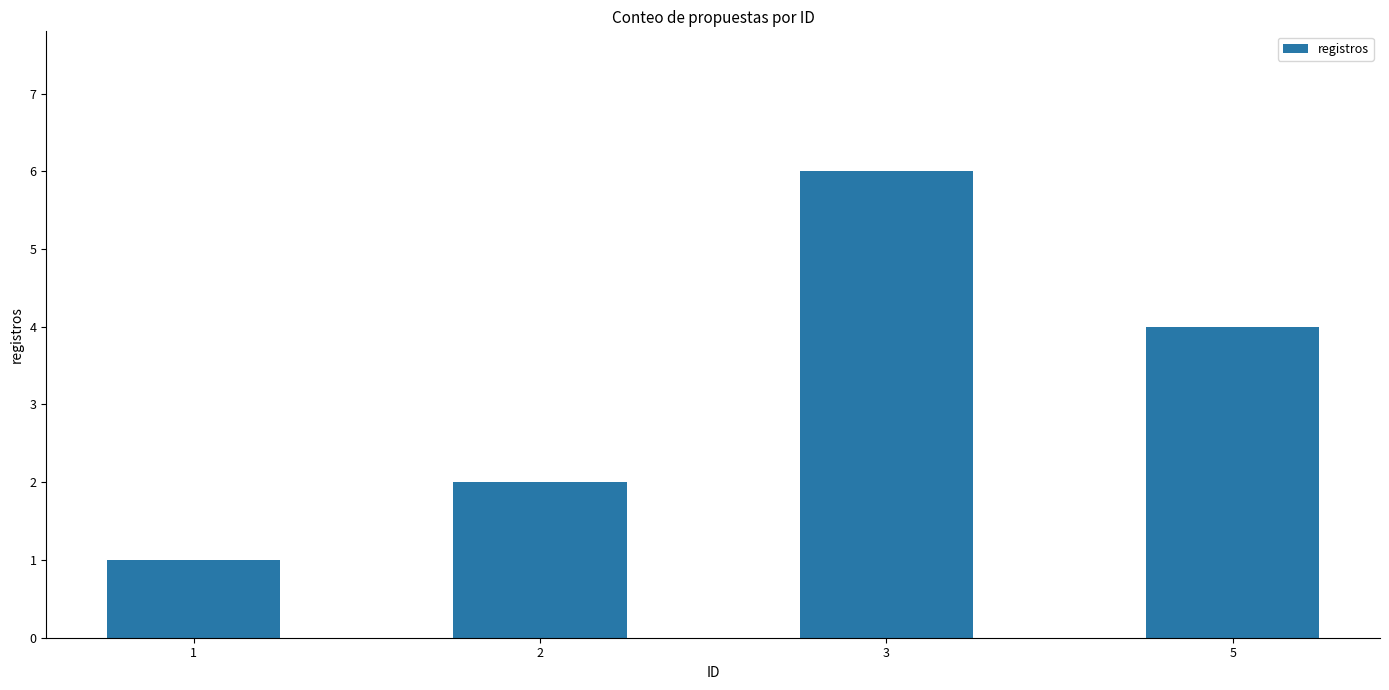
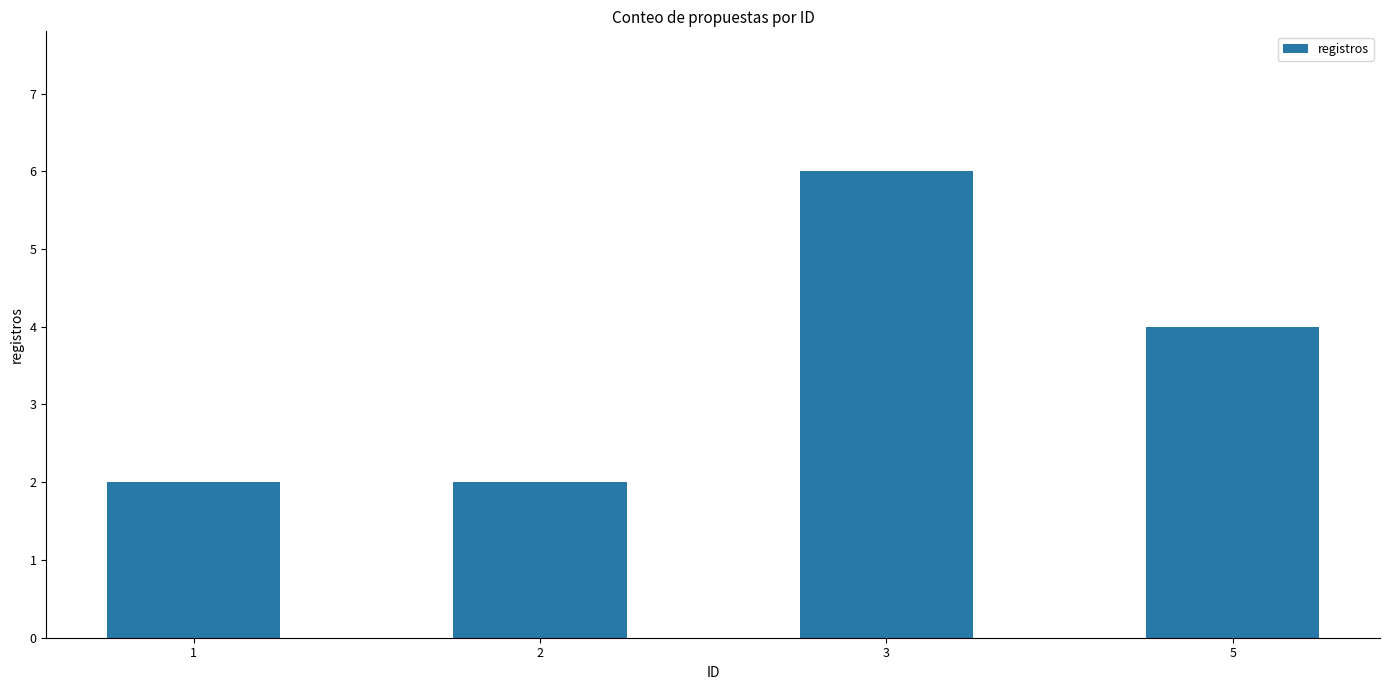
1: 1 -> 2
